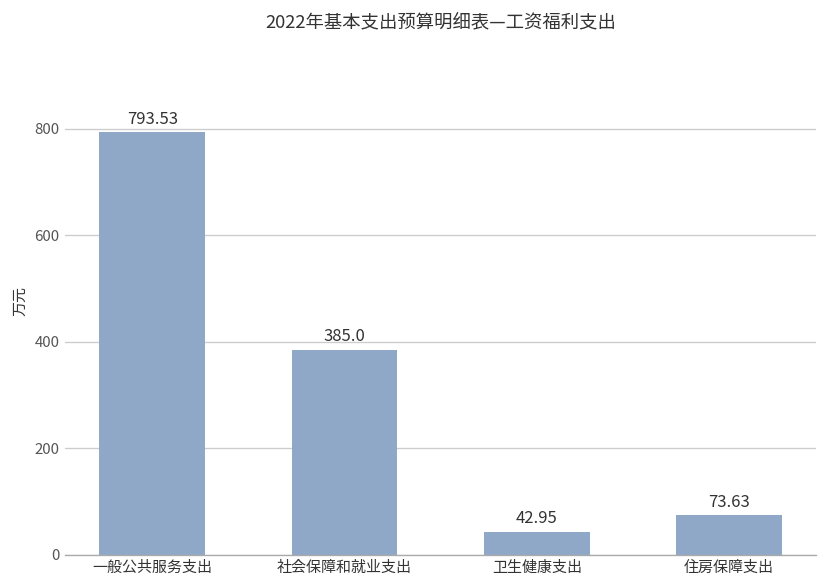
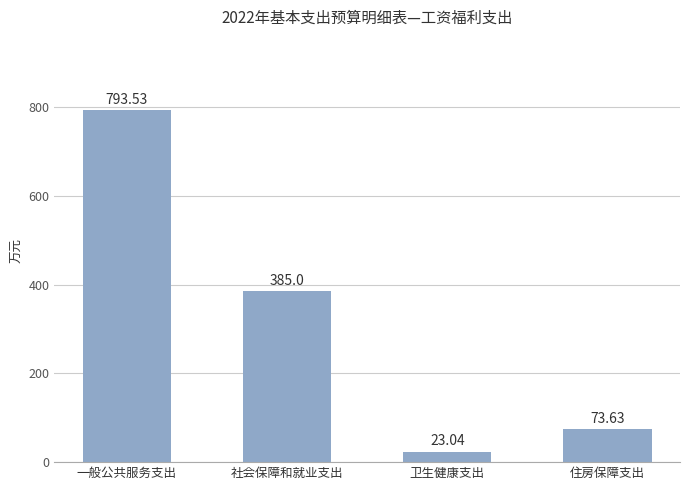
卫生健康支出: 42.95 -> 23.04
